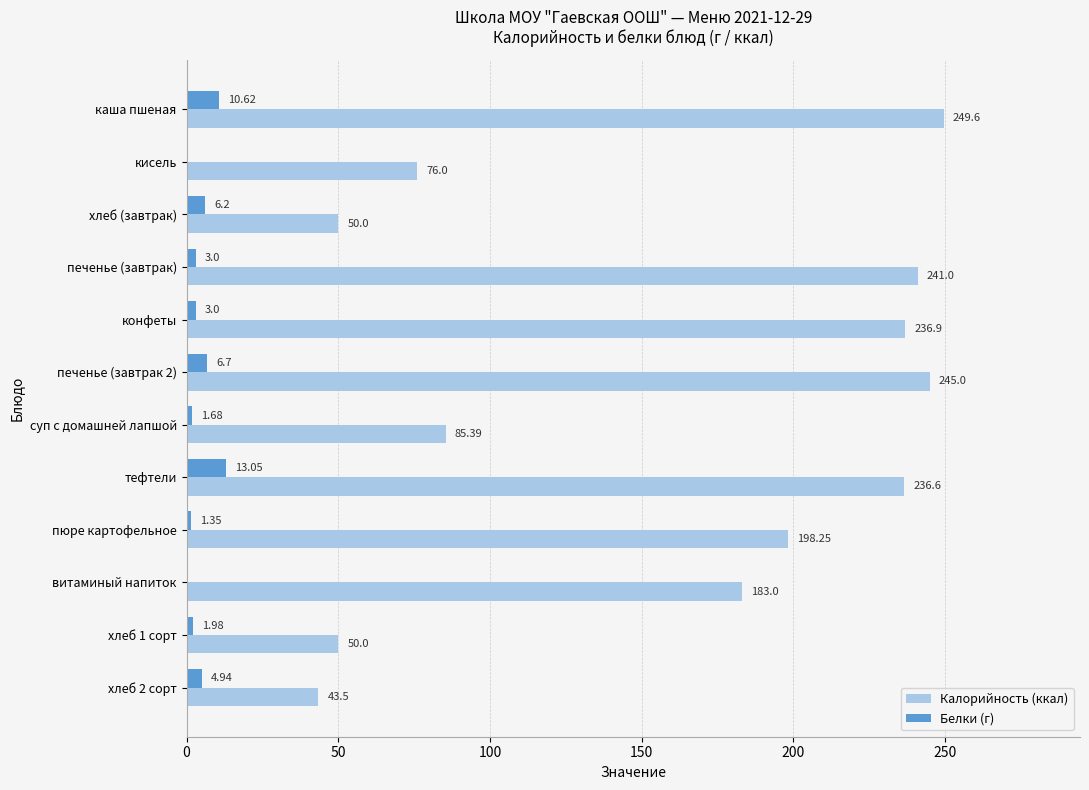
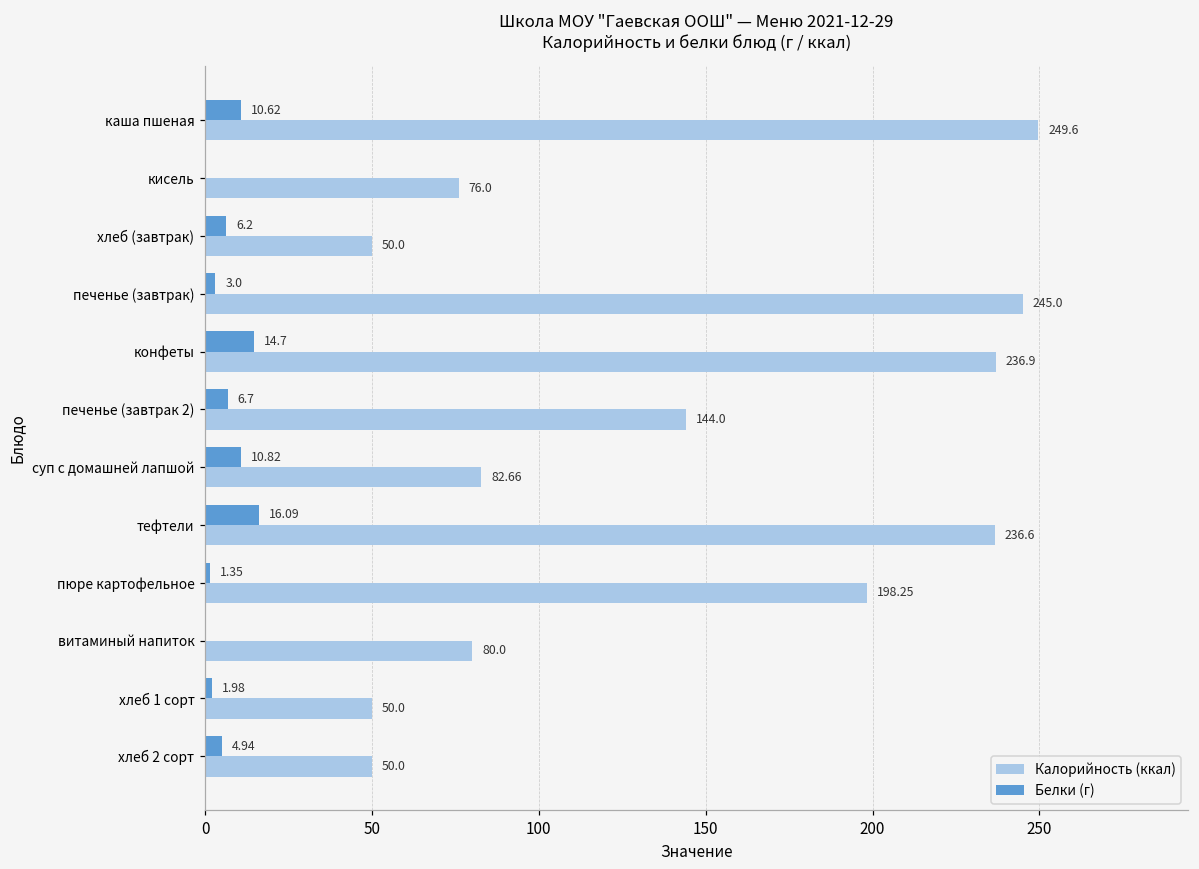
Калорийность (ккал), печенье (завтрак): 241.0 -> 245.0
Белки (г), конфеты: 3.0 -> 14.7
Калорийность (ккал), печенье (завтрак 2): 245.0 -> 144.0
Белки (г), суп с домашней лапшой: 1.68 -> 10.82
Калорийность (ккал), суп с домашней лапшой: 85.39 -> 82.66
Белки (г), тефтели: 13.05 -> 16.09
Калорийность (ккал), витаминый напиток: 183.0 -> 80.0
Калорийность (ккал), хлеб 2 сорт: 43.5 -> 50.0
